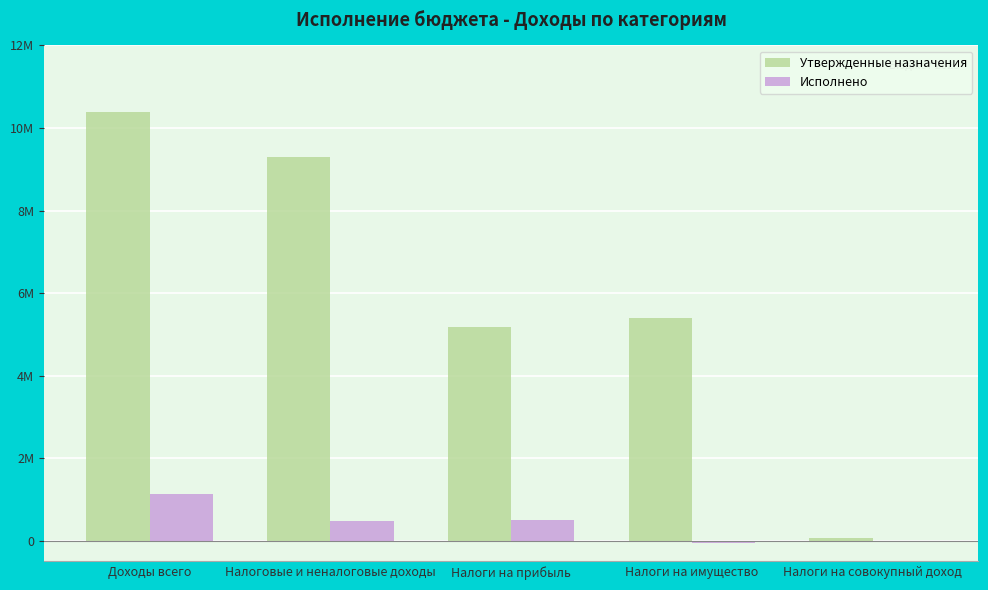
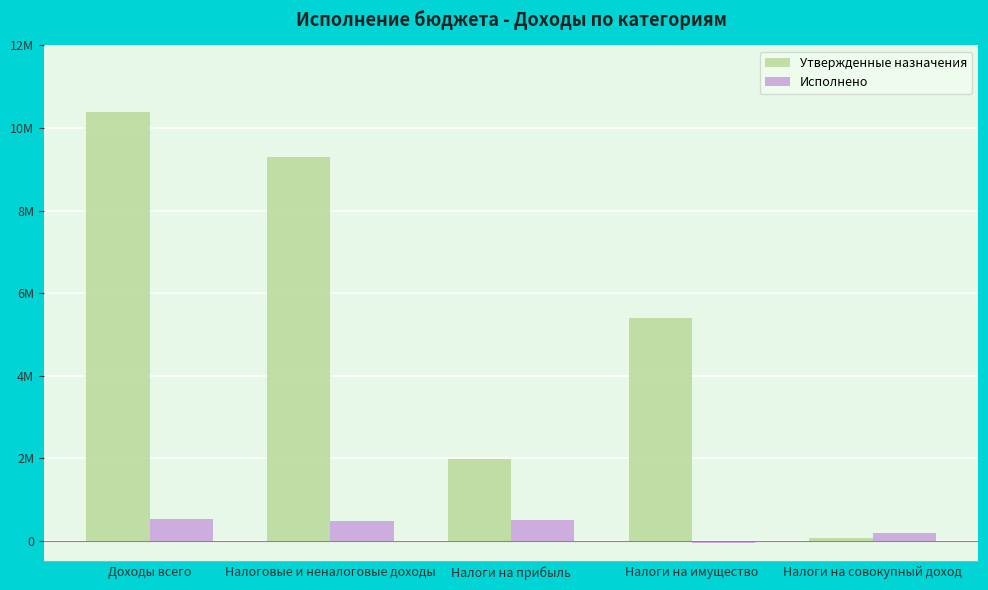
Исполнено, Доходы всего: 1100000 -> 500000
Утвержденные назначения, Налоги на прибыль: 5200000 -> 2000000
Исполнено, Налоги на совокупный доход: 0 -> 200000
